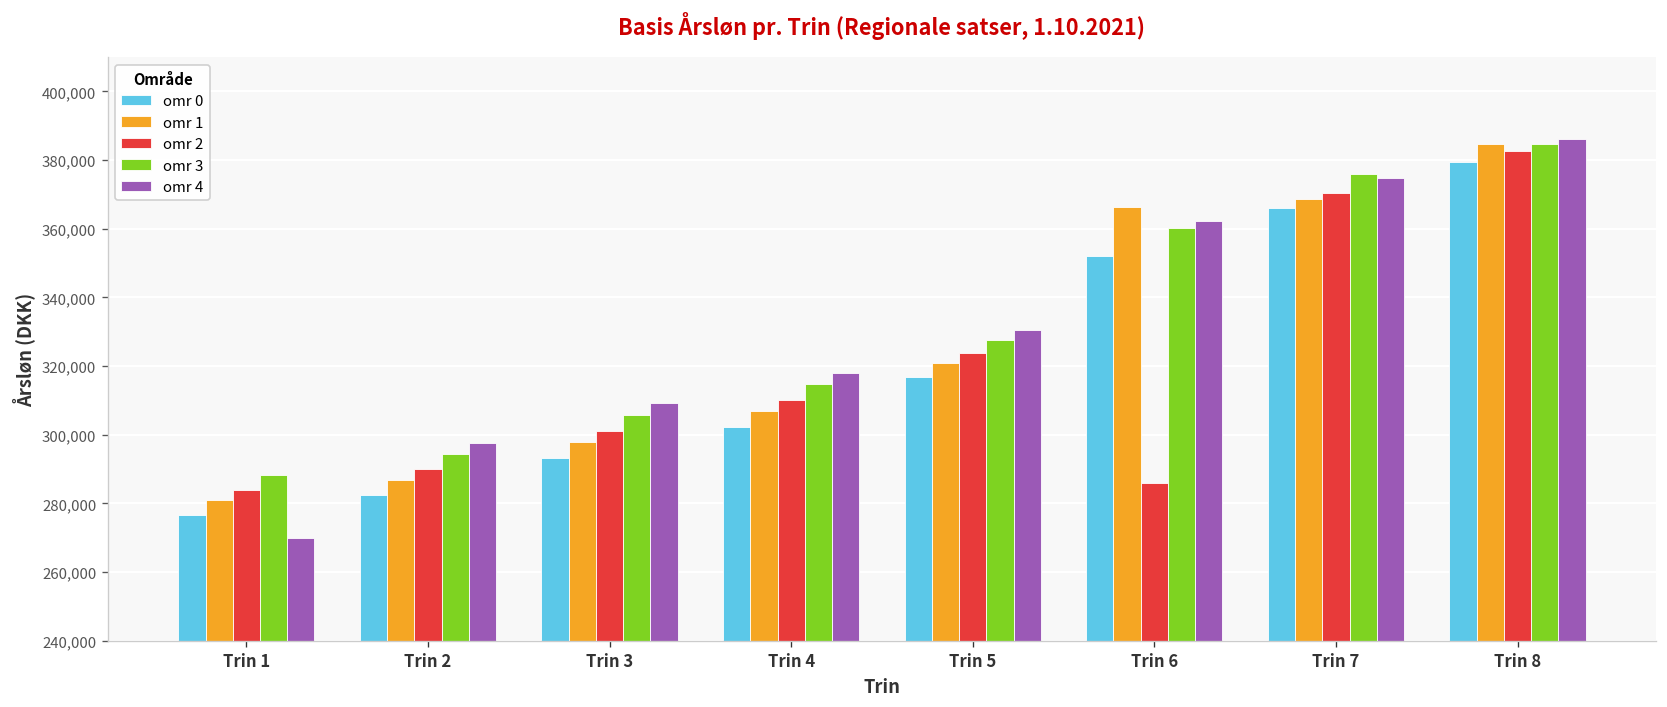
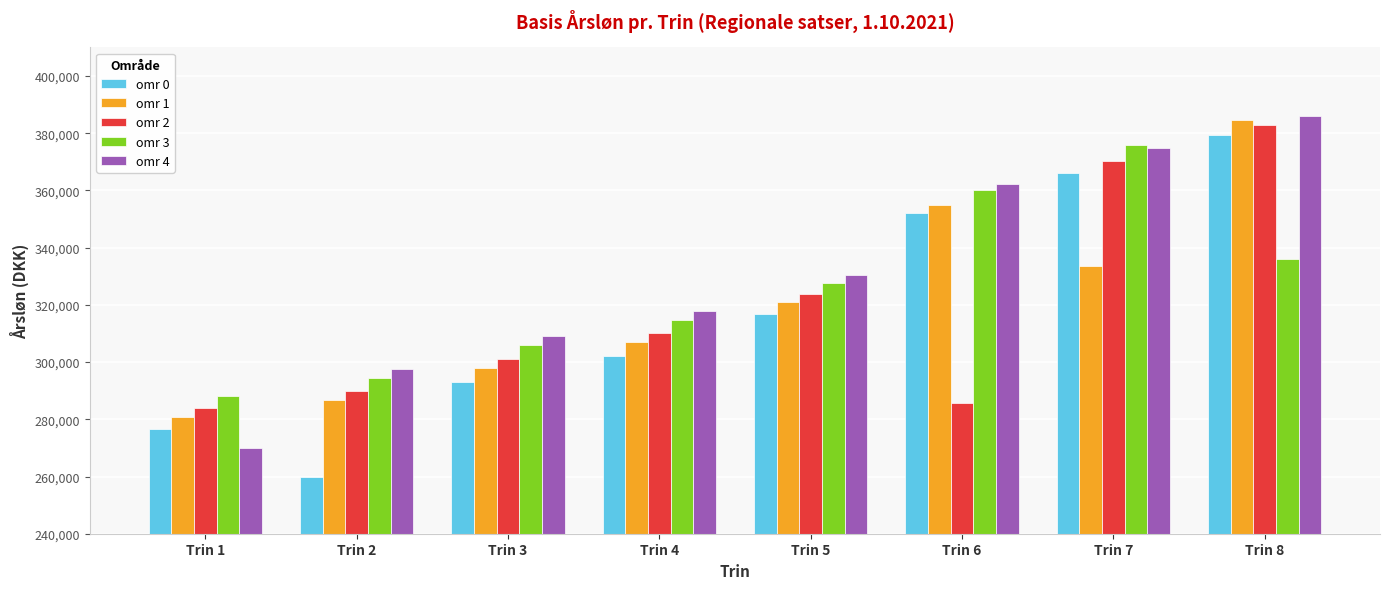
omr 0, Trin 2: 282,000 -> 260,000
omr 1, Trin 6: 366,000 -> 355,000
omr 1, Trin 7: 369,000 -> 334,000
omr 3, Trin 8: 385,000 -> 336,000
